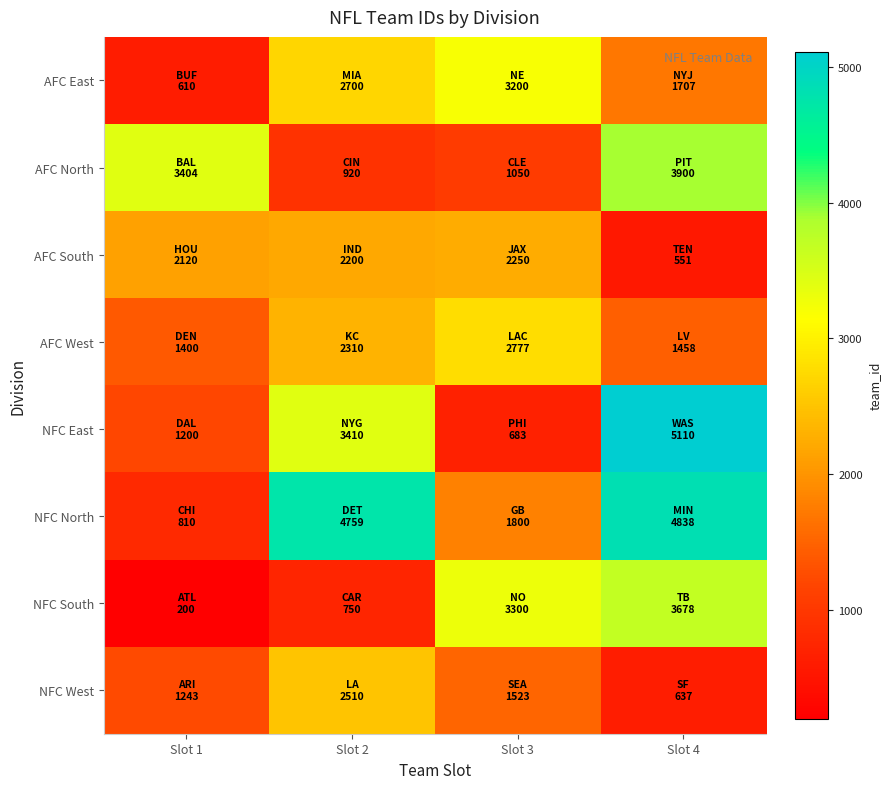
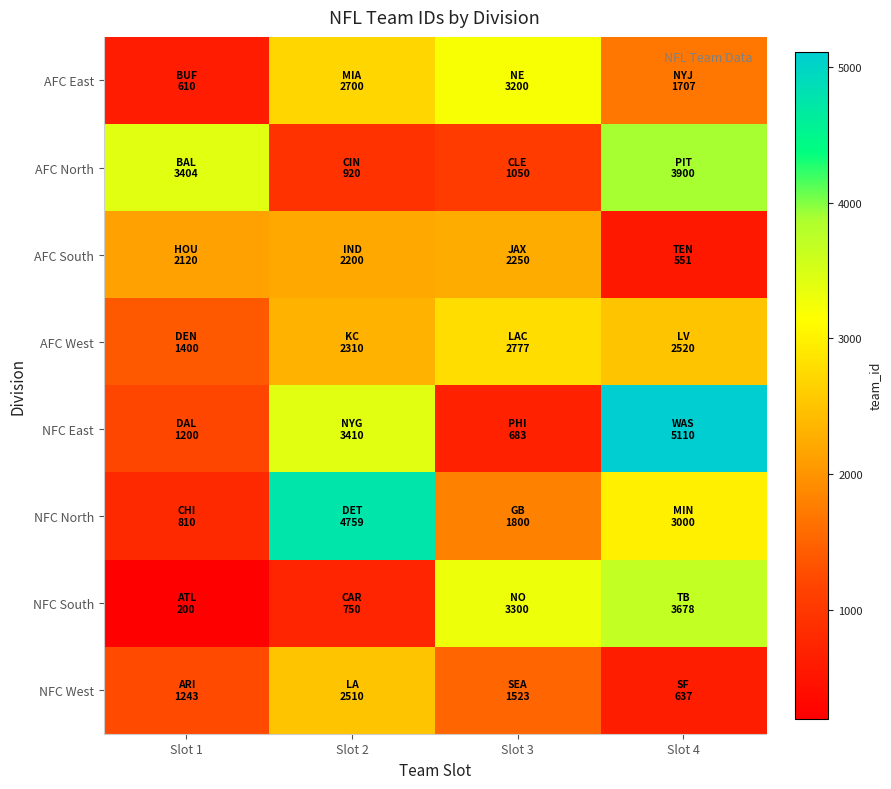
AFC West, Slot 4: 1458 -> 2520
NFC North, Slot 4: 4838 -> 3000
